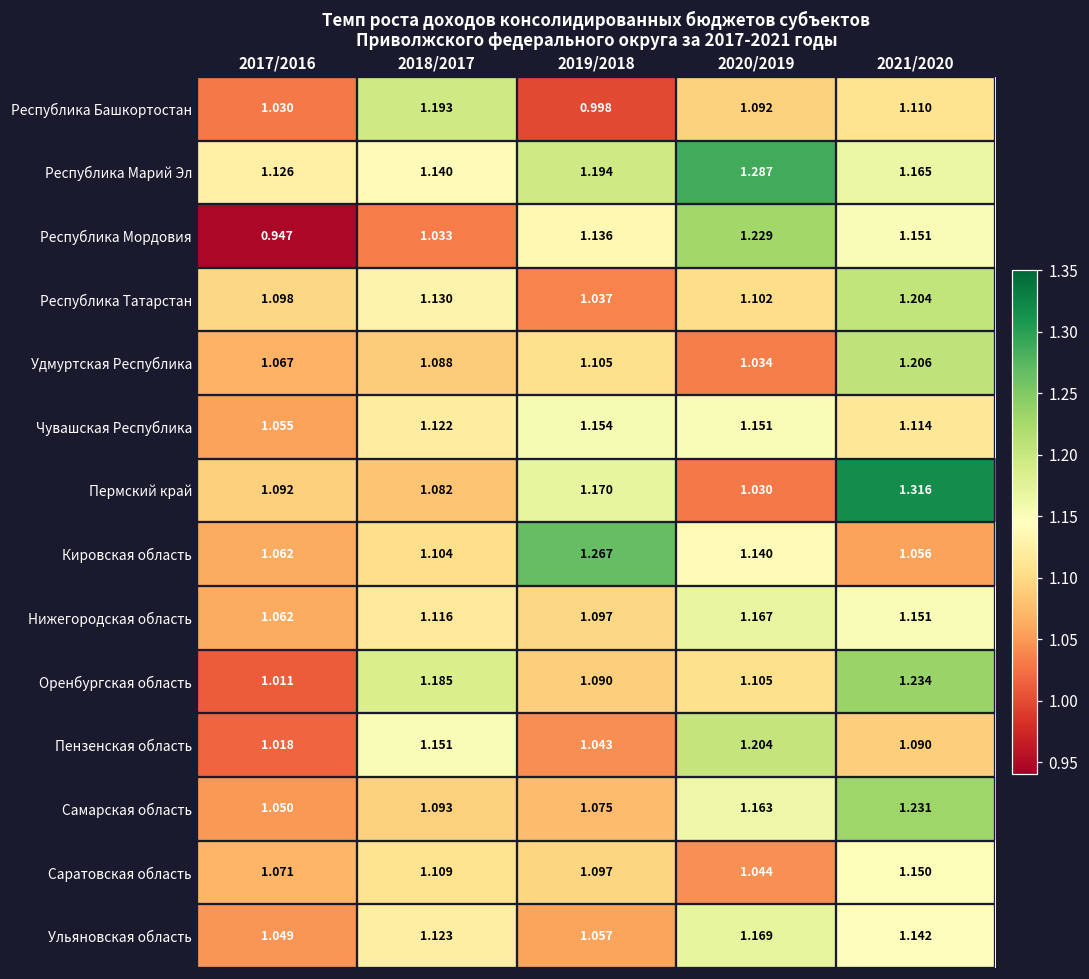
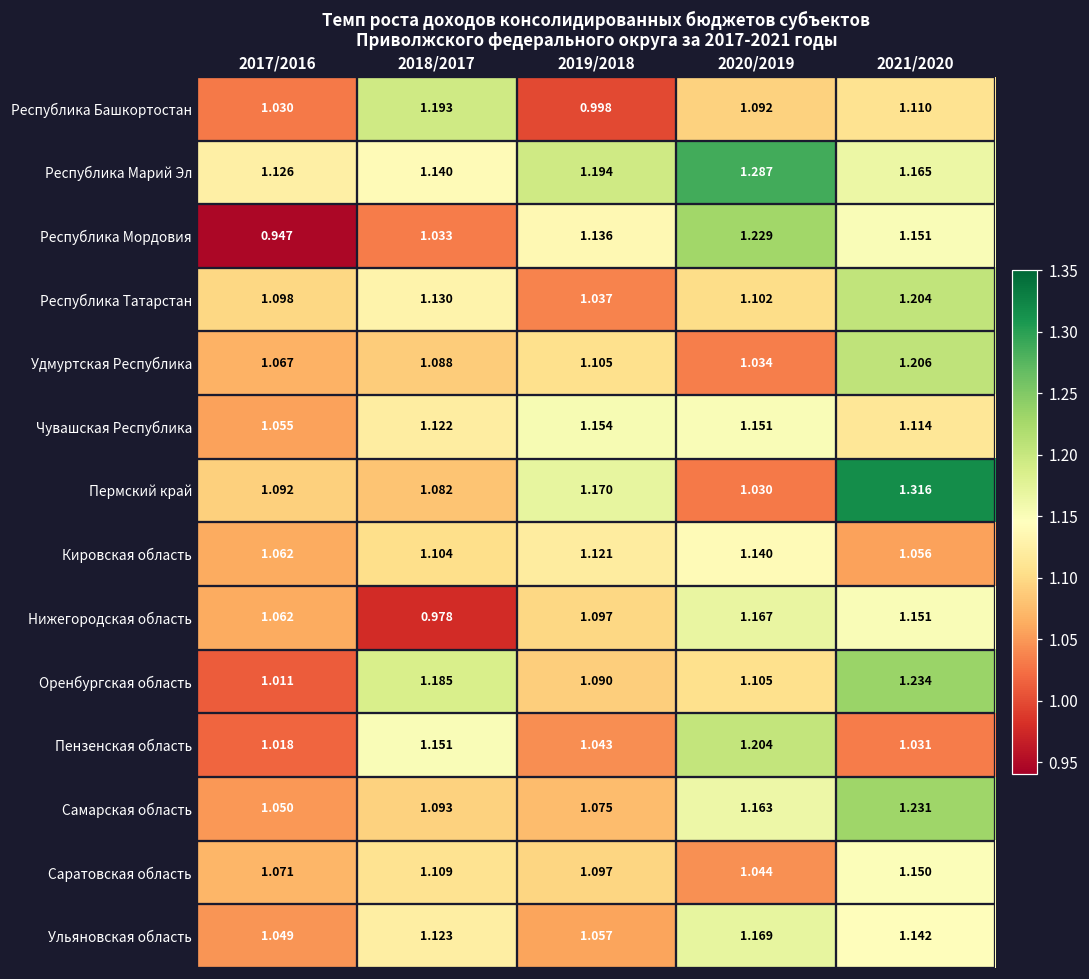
Кировская область, 2019/2018: 1.267 -> 1.121
Нижегородская область, 2018/2017: 1.116 -> 0.978
Пензенская область, 2021/2020: 1.090 -> 1.031
